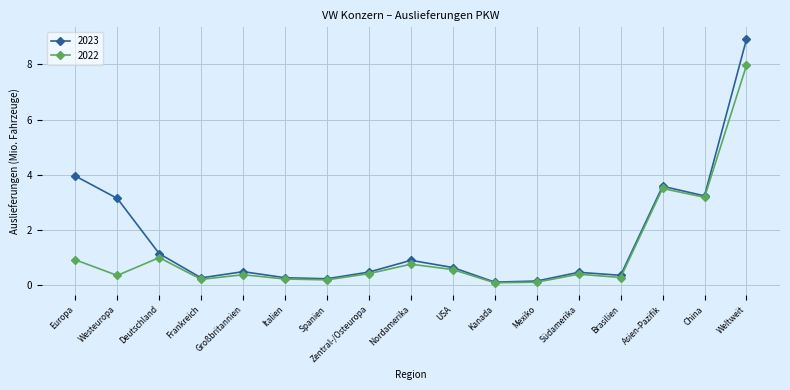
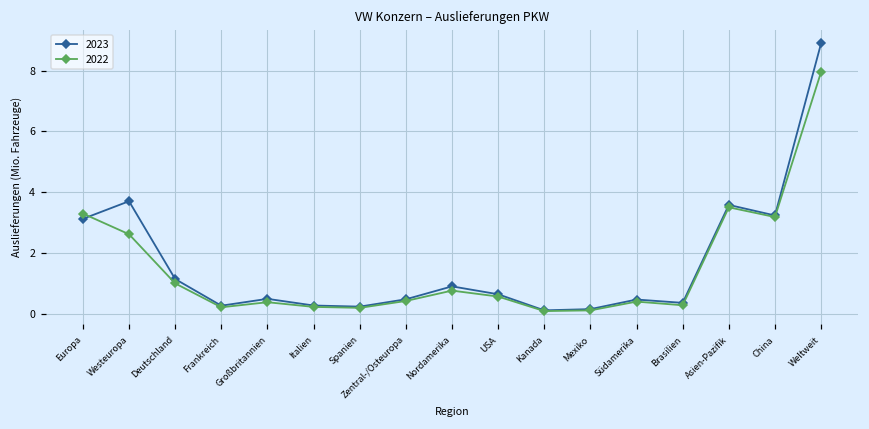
2023, Europa: 4.0 -> 3.1
2022, Europa: 0.9 -> 3.3
2023, Westeuropa: 3.1 -> 3.7
2022, Westeuropa: 0.4 -> 2.6
